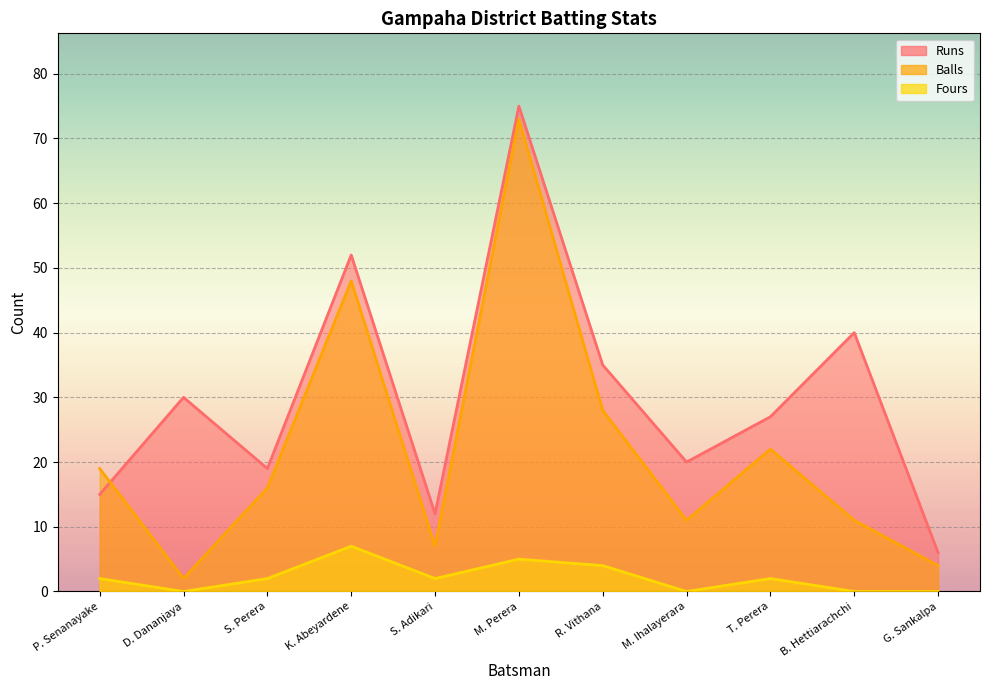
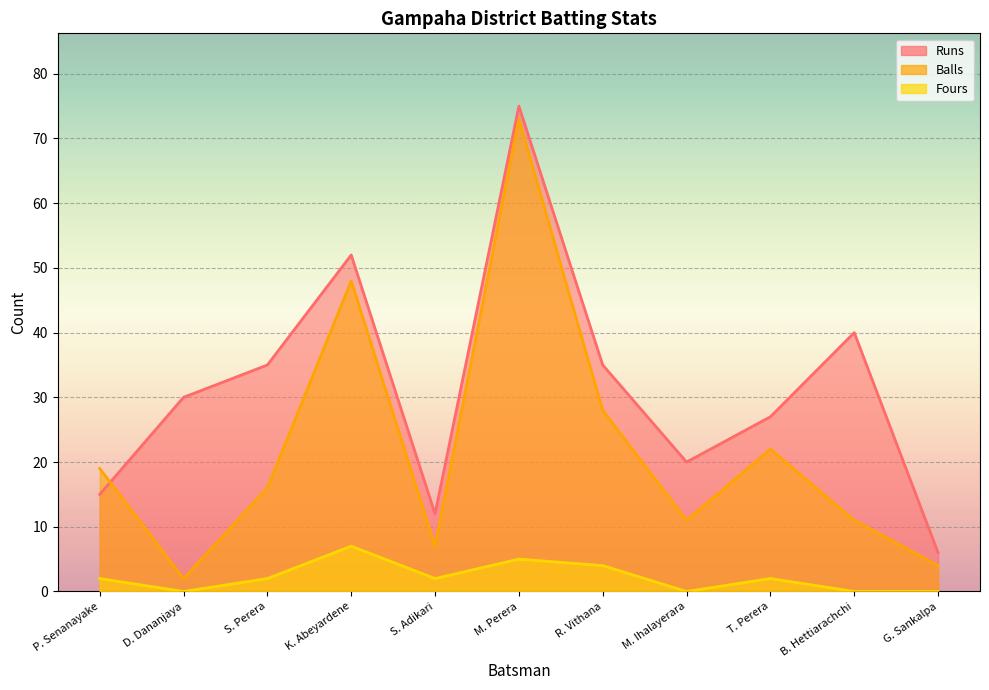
Runs, S. Perera: 19 -> 35
